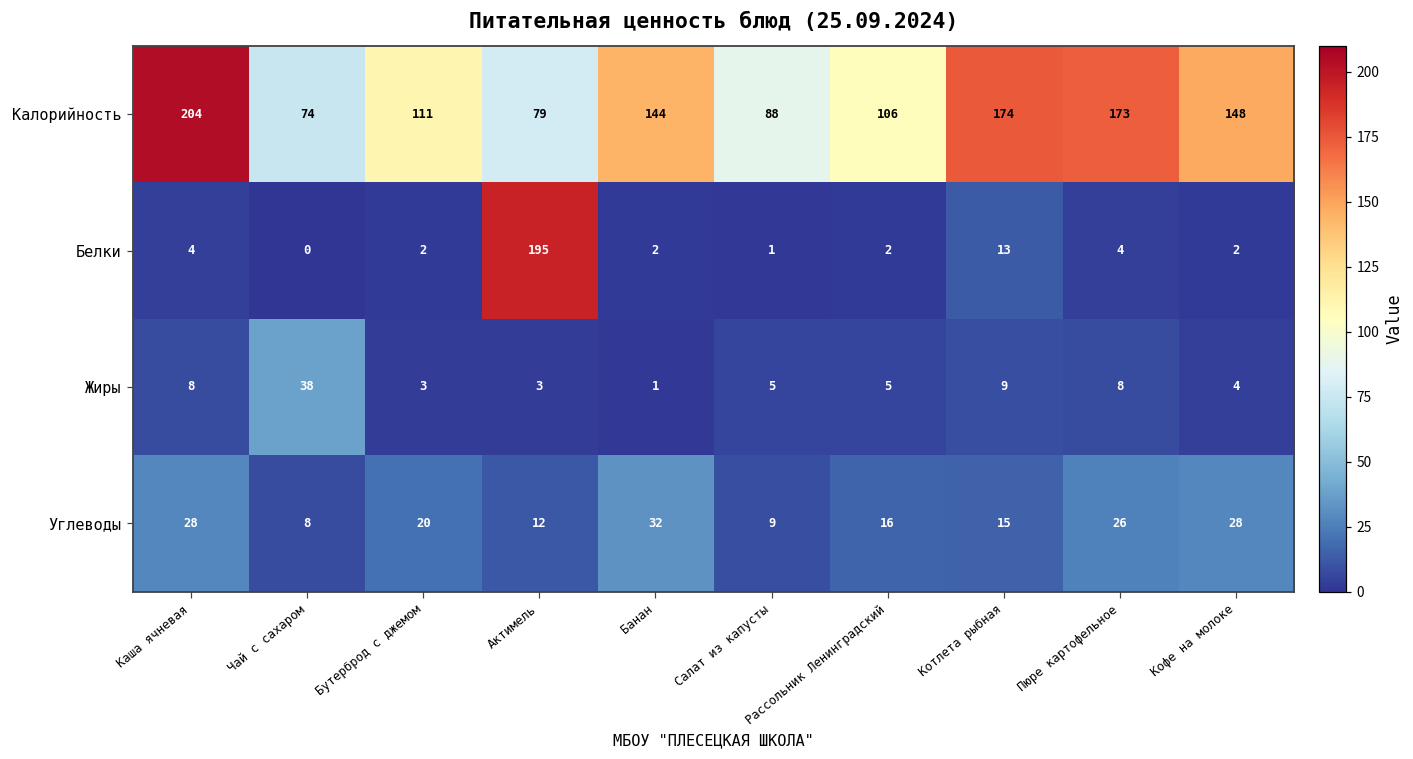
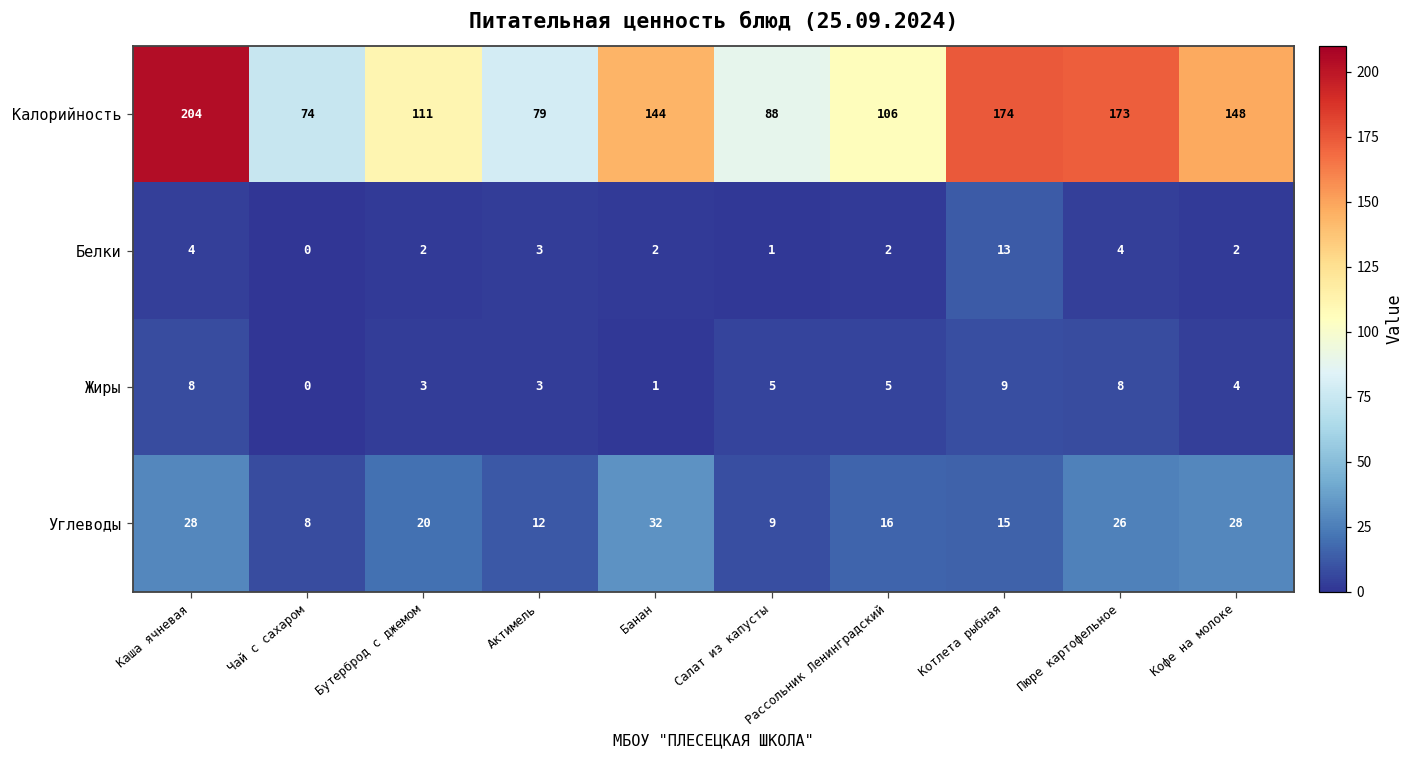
Белки, Актимель: 195 -> 3
Жиры, Чай с сахаром: 38 -> 0
